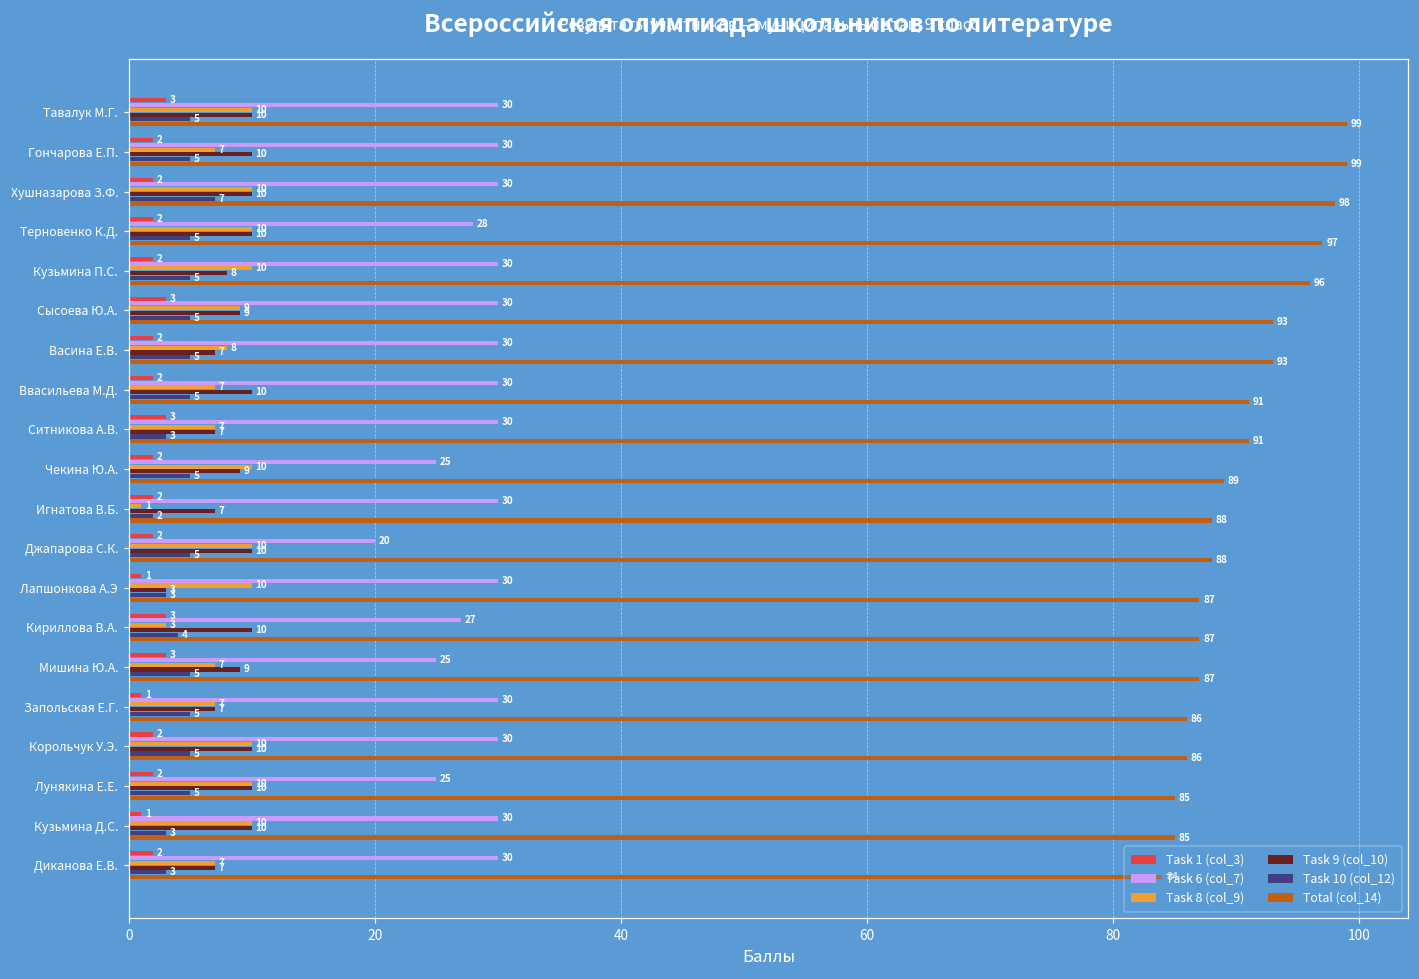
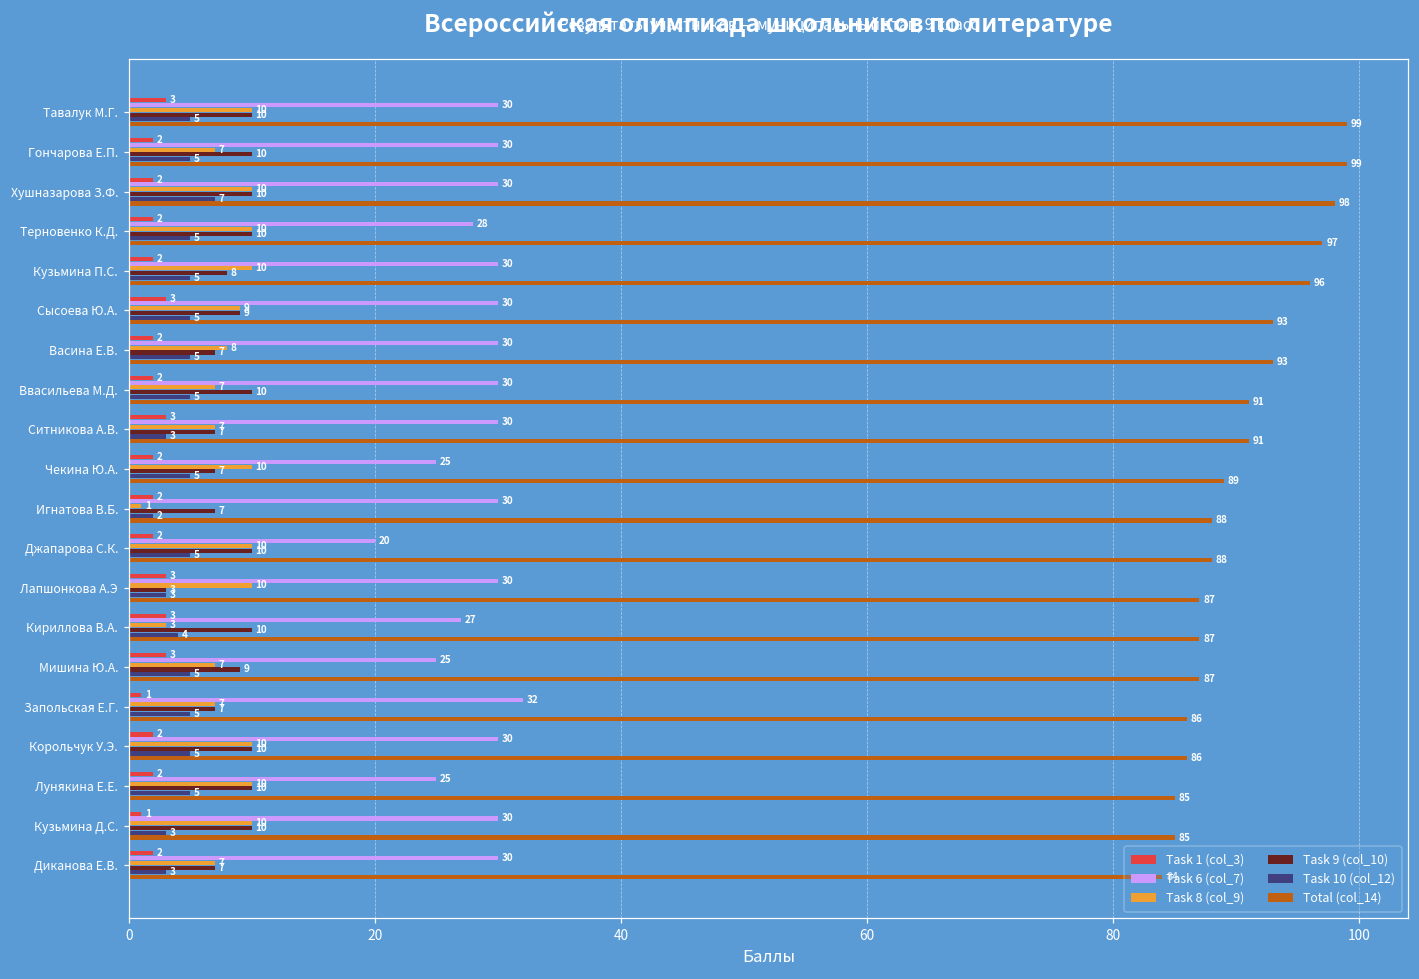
Task 9 (col_10), Чекина Ю.А.: 9 -> 7
Task 1 (col_3), Лапшонкова А.Э: 1 -> 3
Task 6 (col_7), Запольская Е.Г.: 30 -> 32
